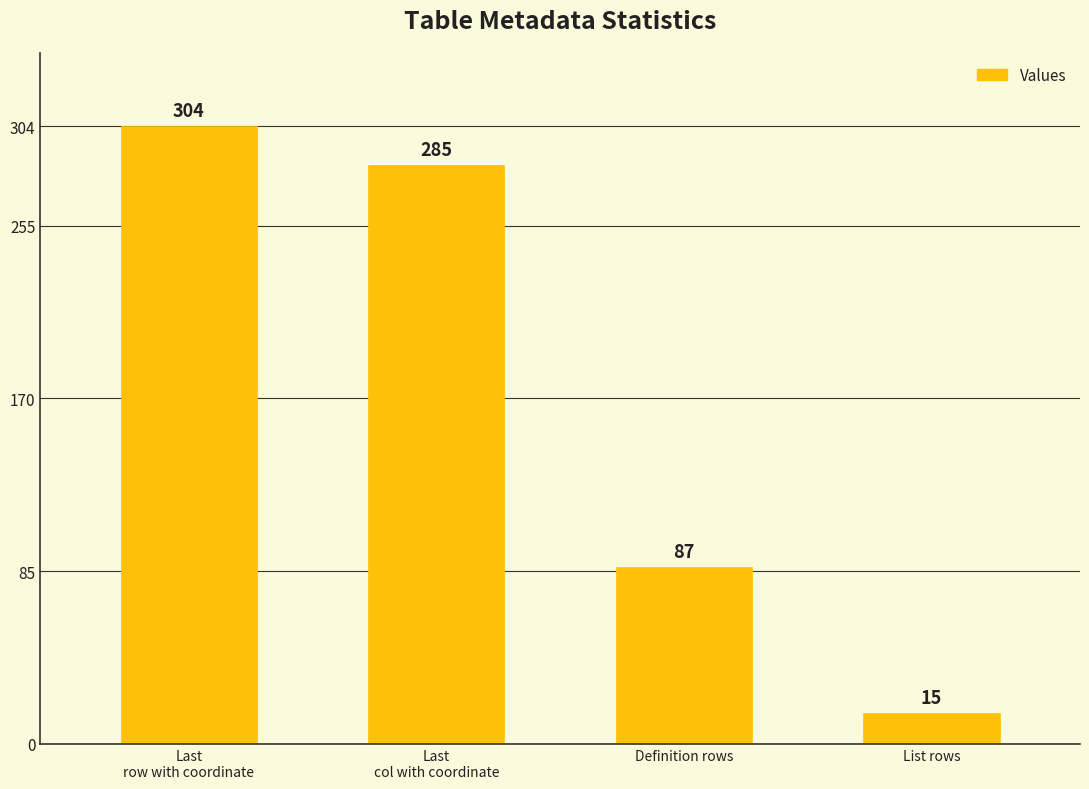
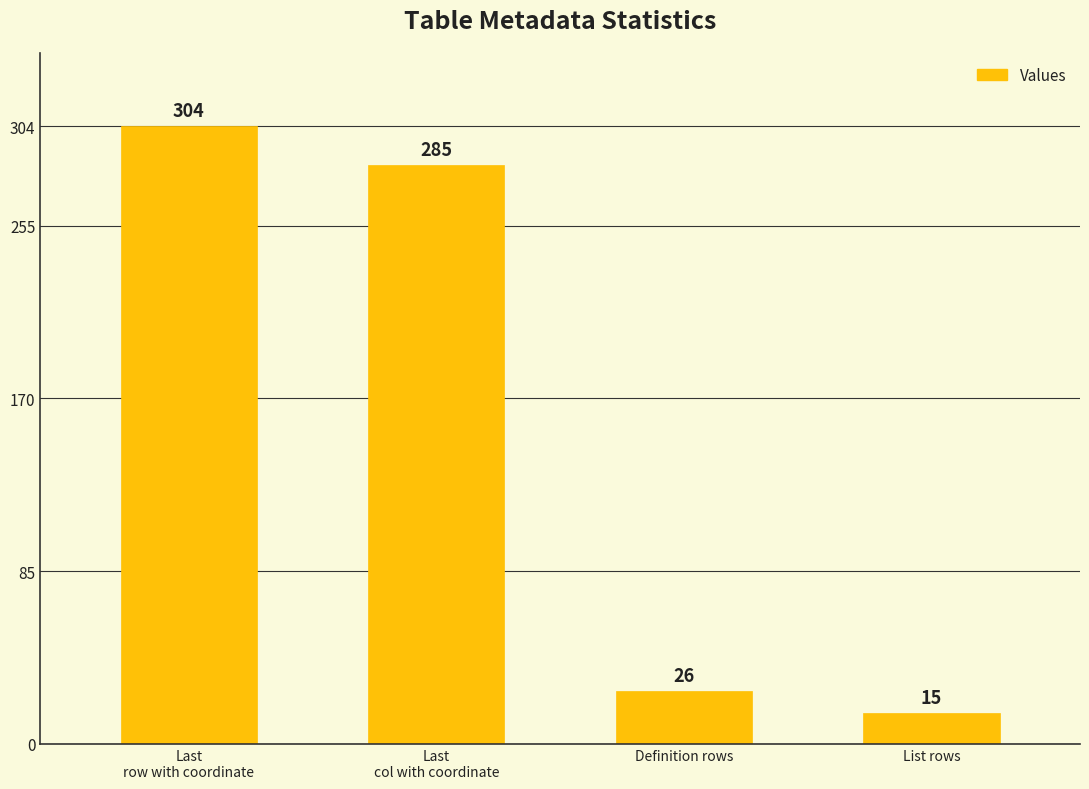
Definition rows: 87 -> 26
